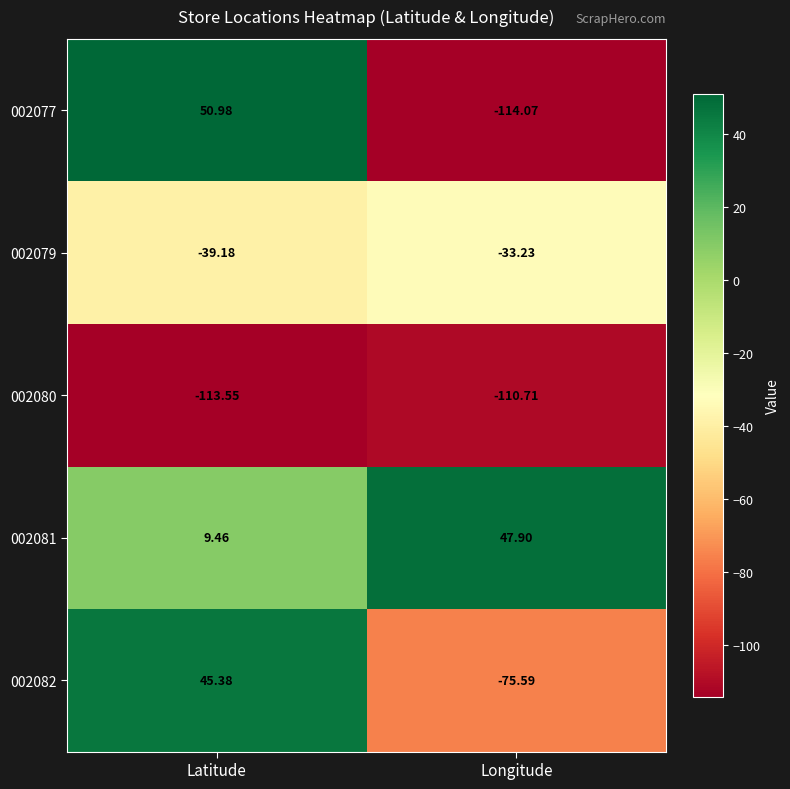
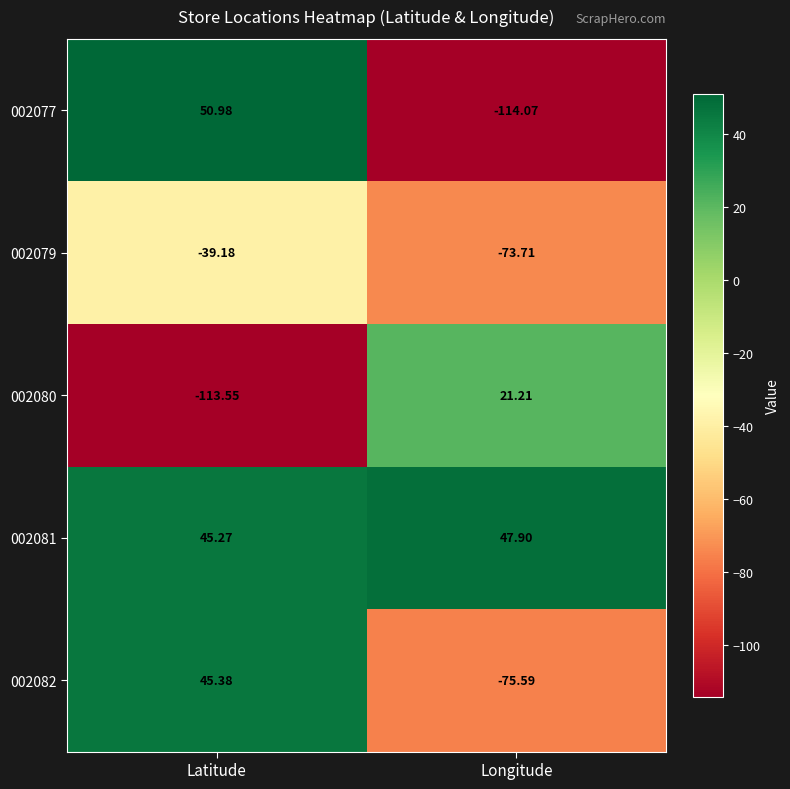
002079, Longitude: -33.23 -> -73.71
002080, Longitude: -110.71 -> 21.21
002081, Latitude: 9.46 -> 45.27
